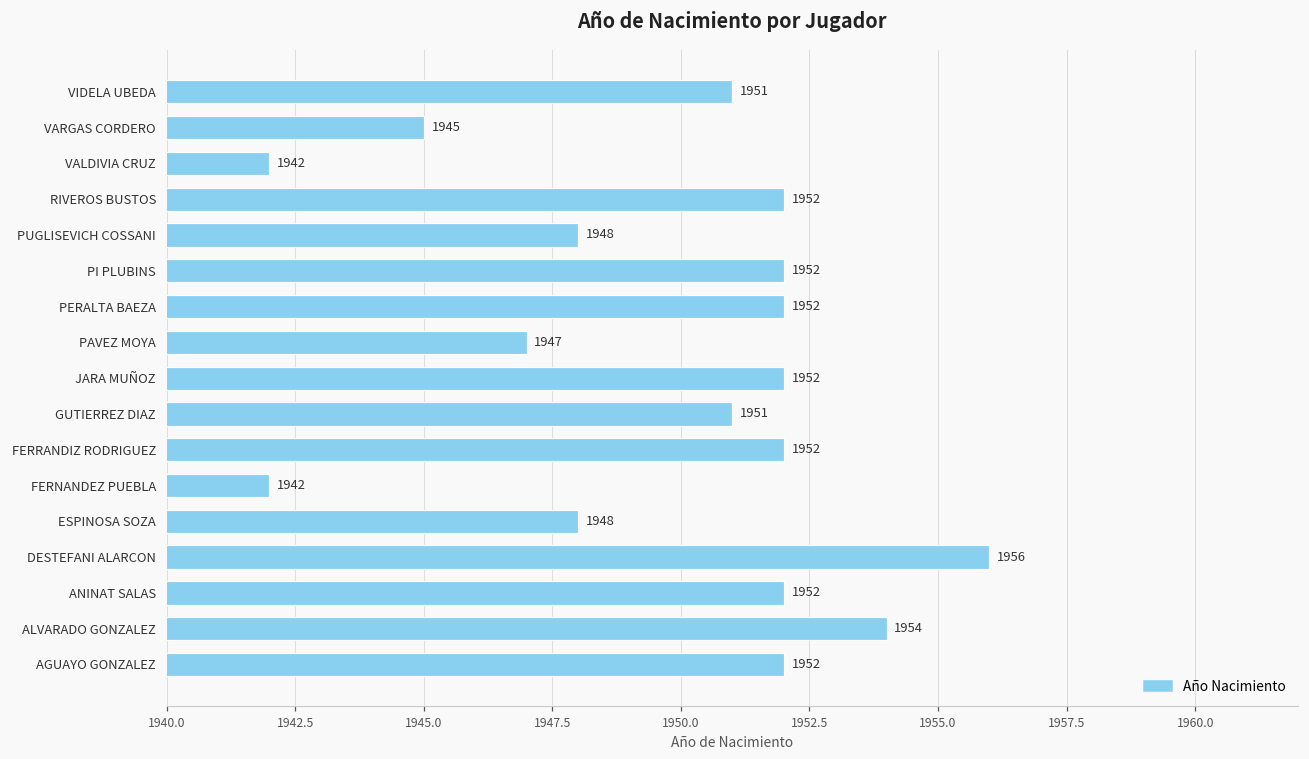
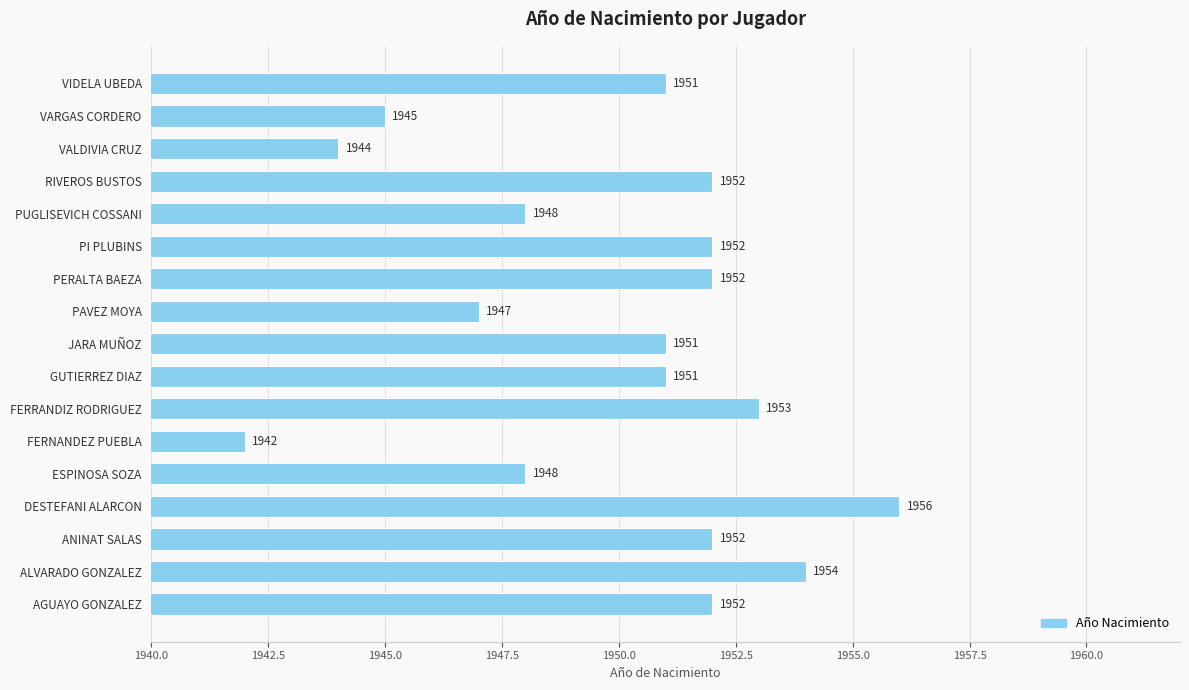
VALDIVIA CRUZ: 1942 -> 1944
JARA MUÑOZ: 1952 -> 1951
FERRANDIZ RODRIGUEZ: 1952 -> 1953
